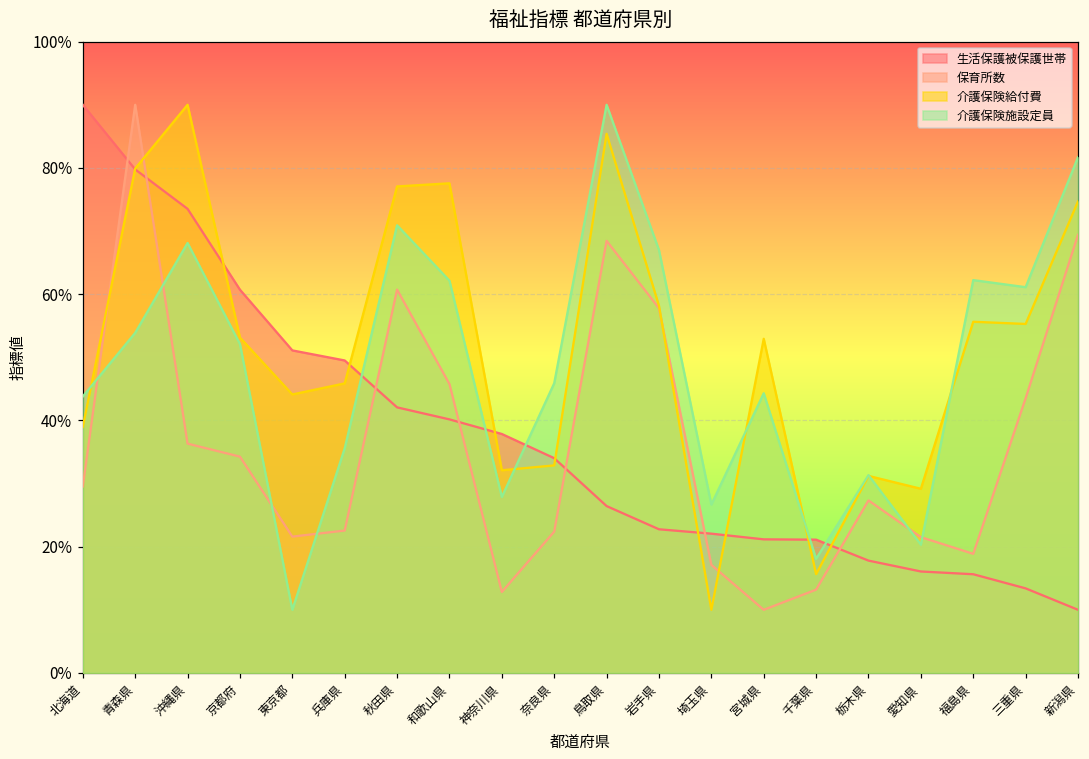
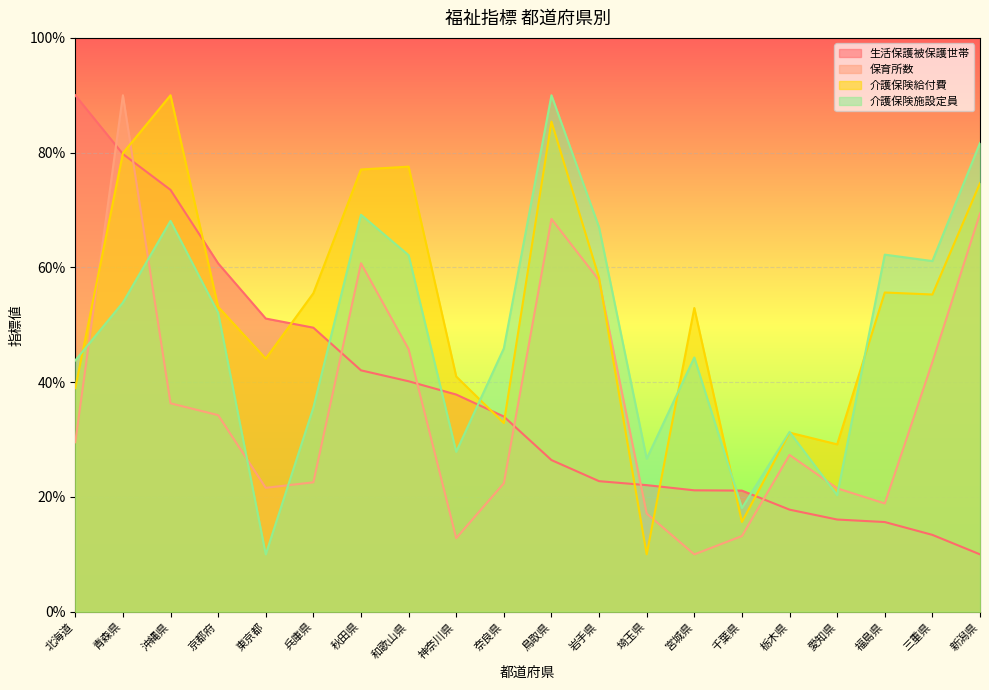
介護保険給付費, 兵庫県: 46% -> 56%
介護保険施設定員, 秋田県: 71% -> 69%
介護保険給付費, 神奈川県: 32% -> 41%
